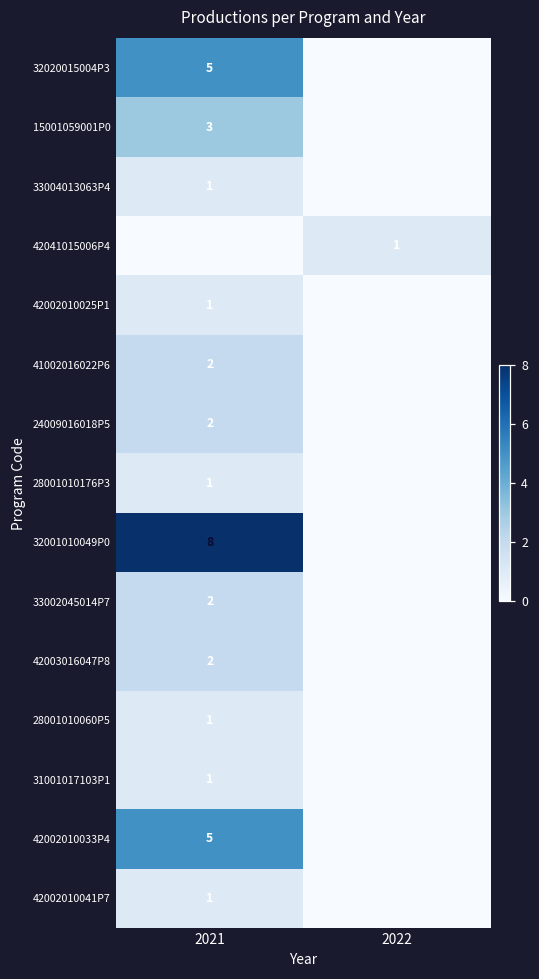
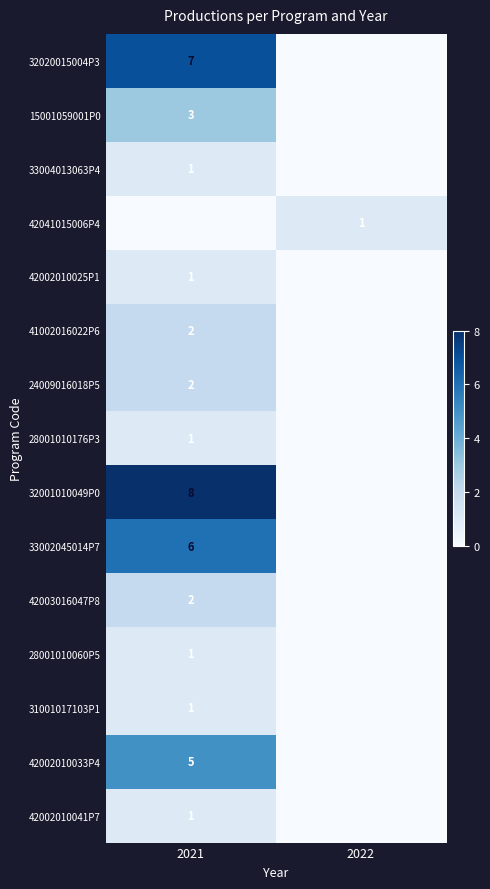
32020015004P3, 2021: 5 -> 7
33002045014P7, 2021: 2 -> 6
